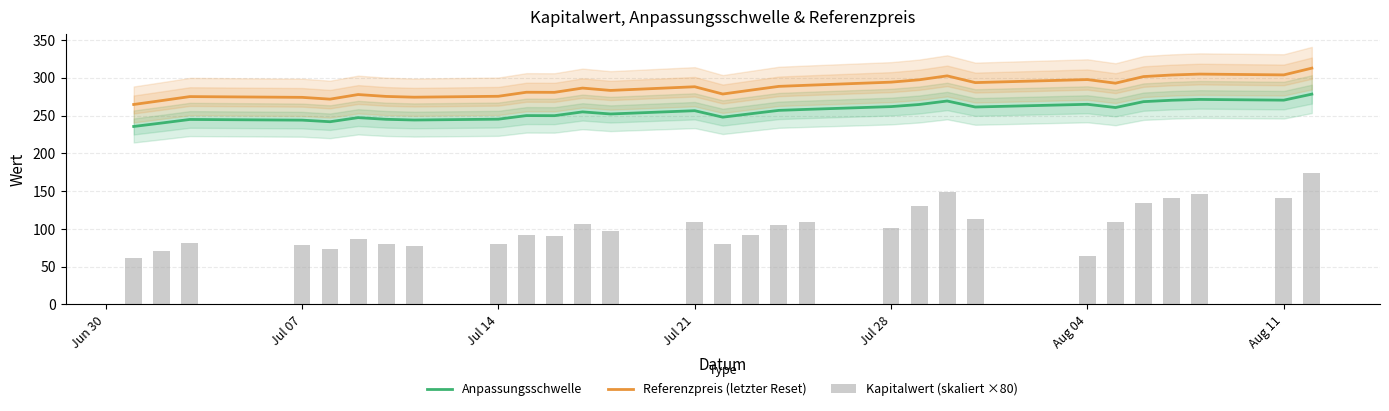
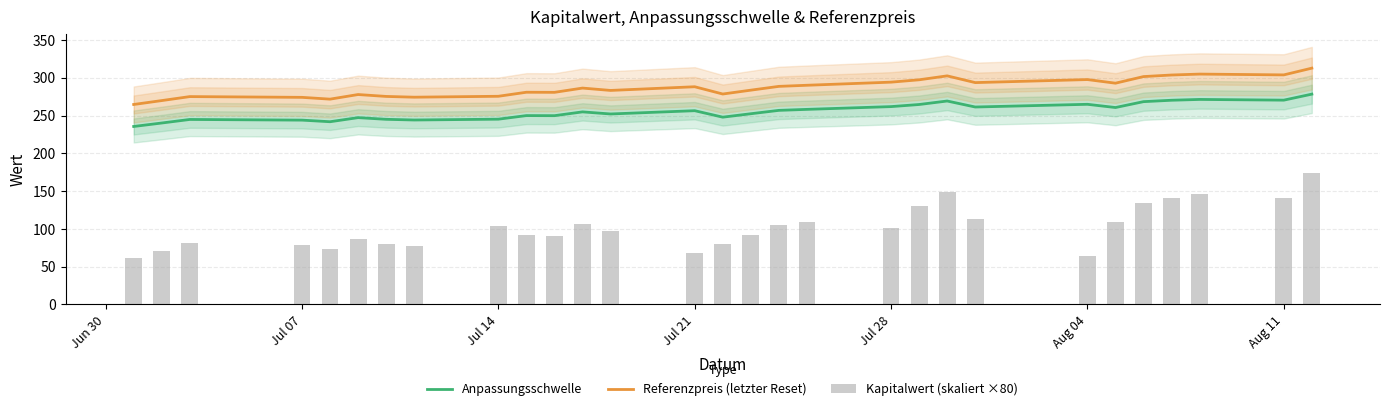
Kapitalwert (skaliert ×80), Jul 14: 80 -> 100
Kapitalwert (skaliert ×80), Jul 21: 110 -> 70
